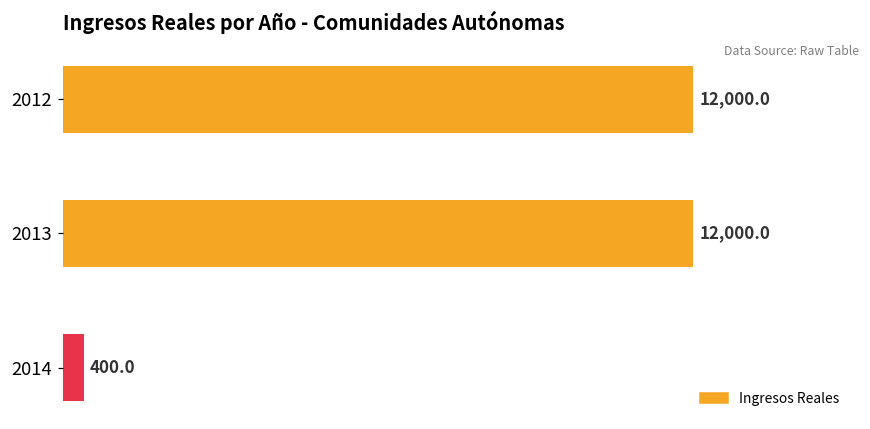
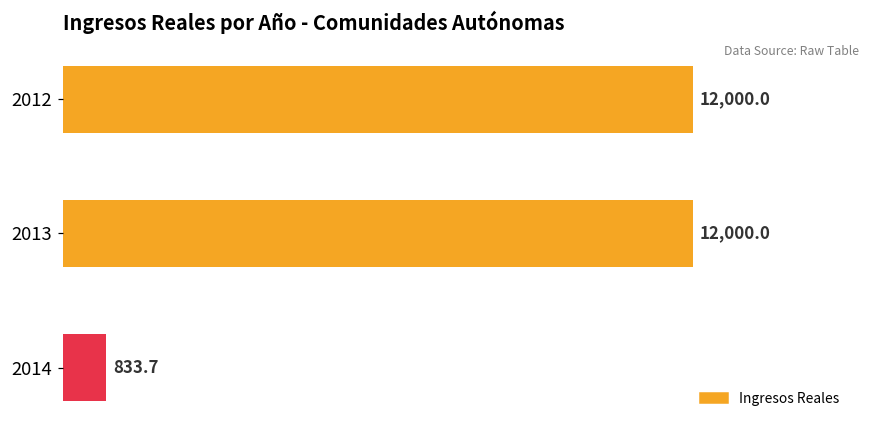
2014: 400.0 -> 833.7
